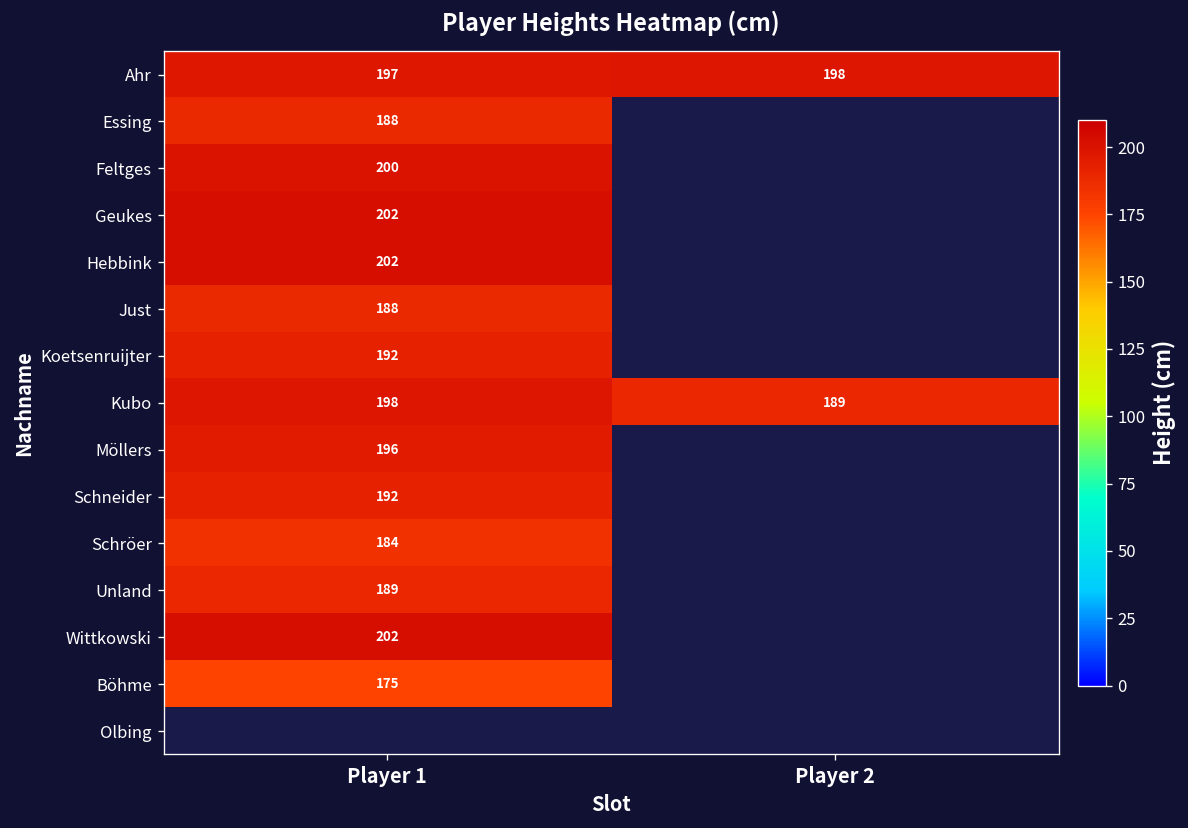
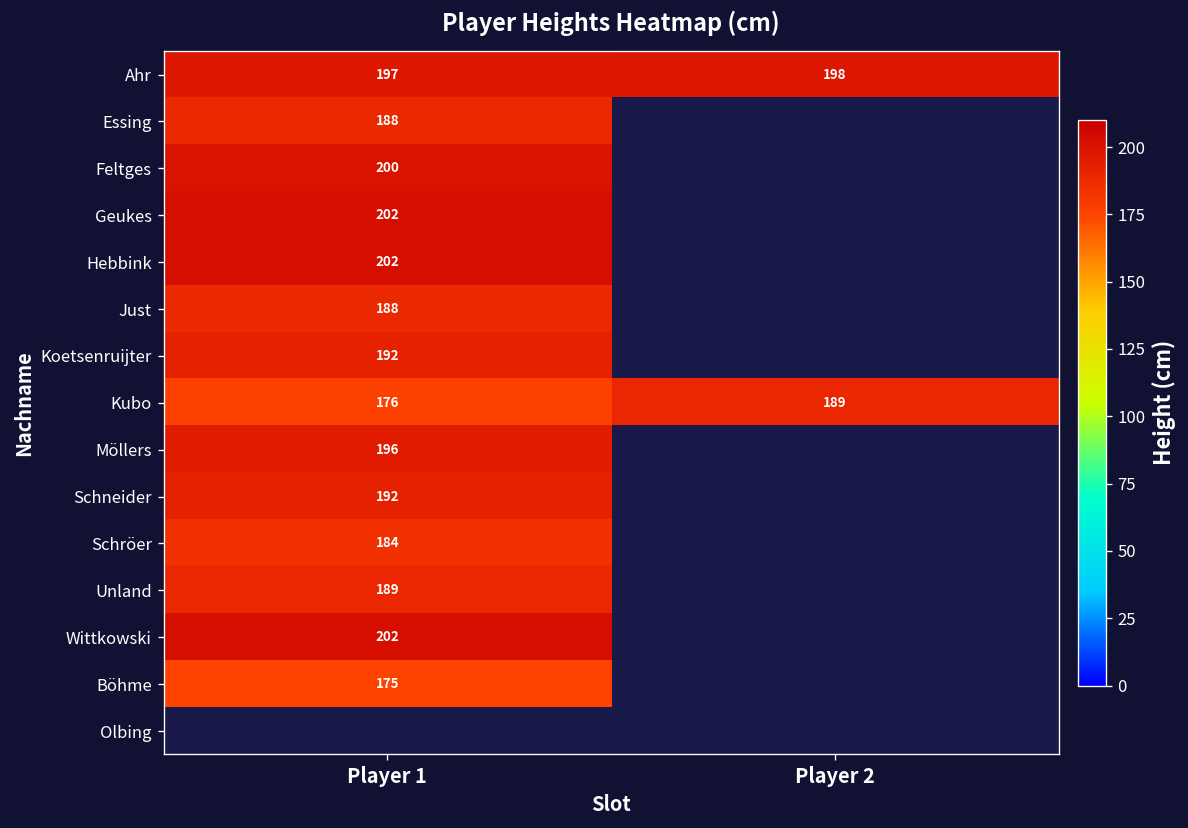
Kubo, Player 1: 198 -> 176
